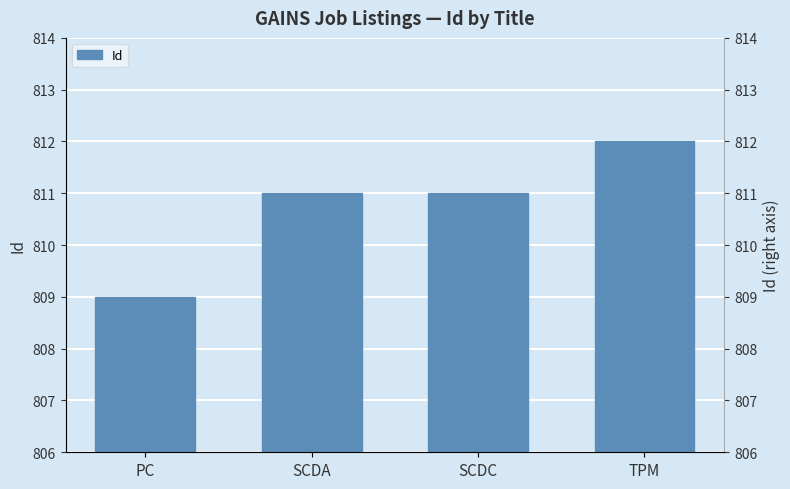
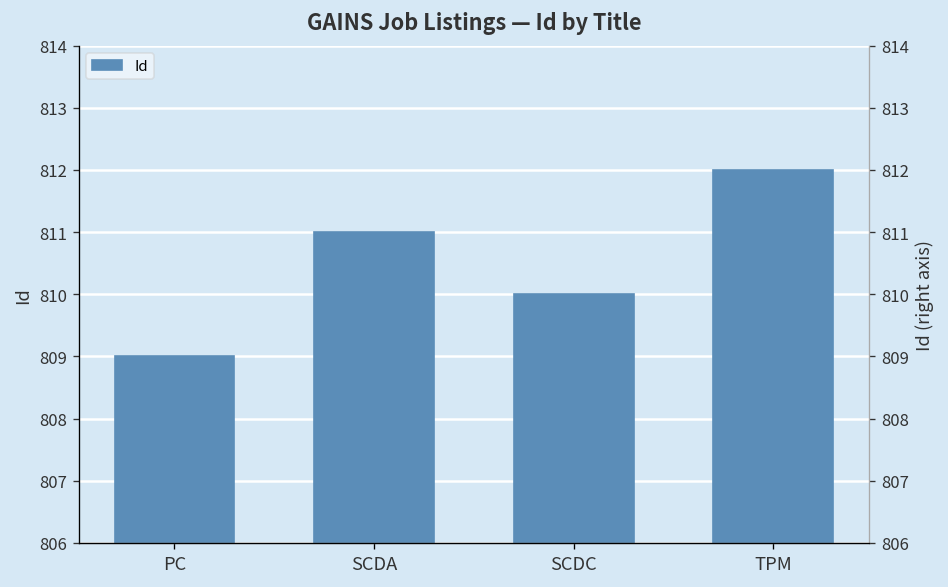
SCDC: 811 -> 810
